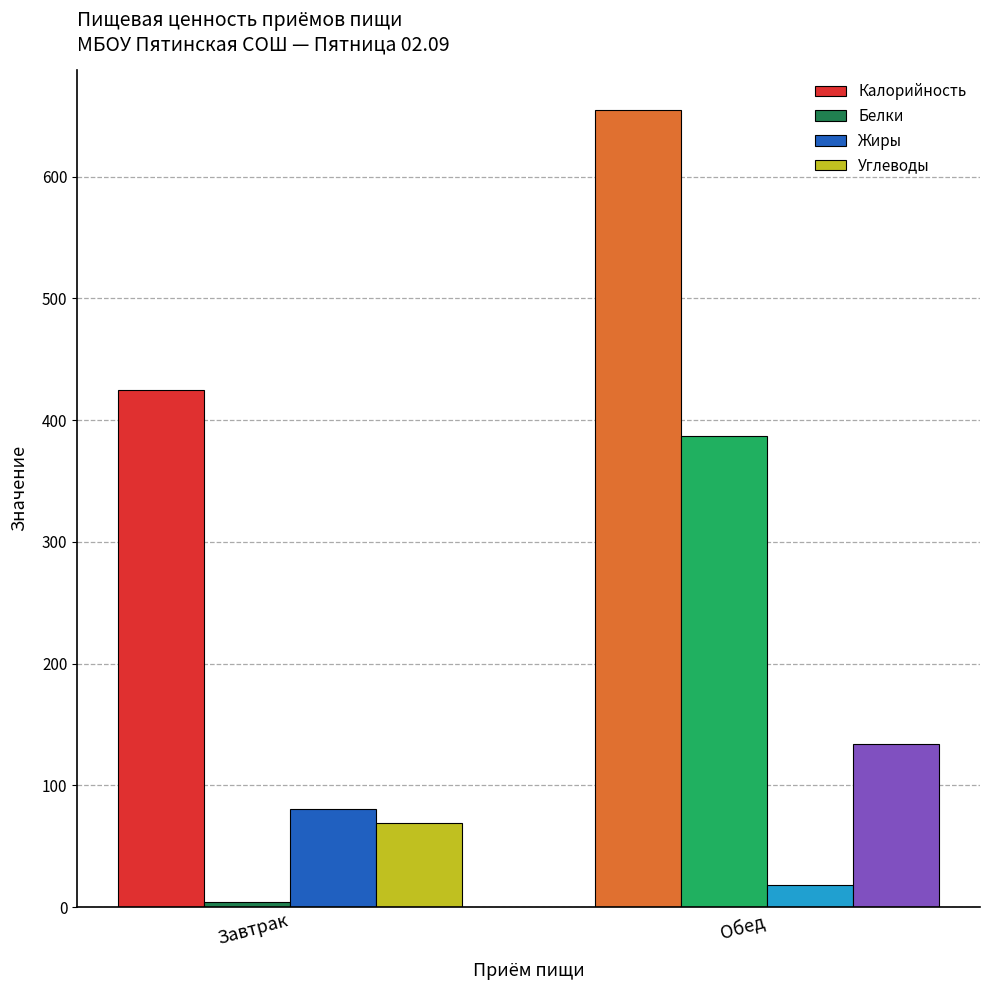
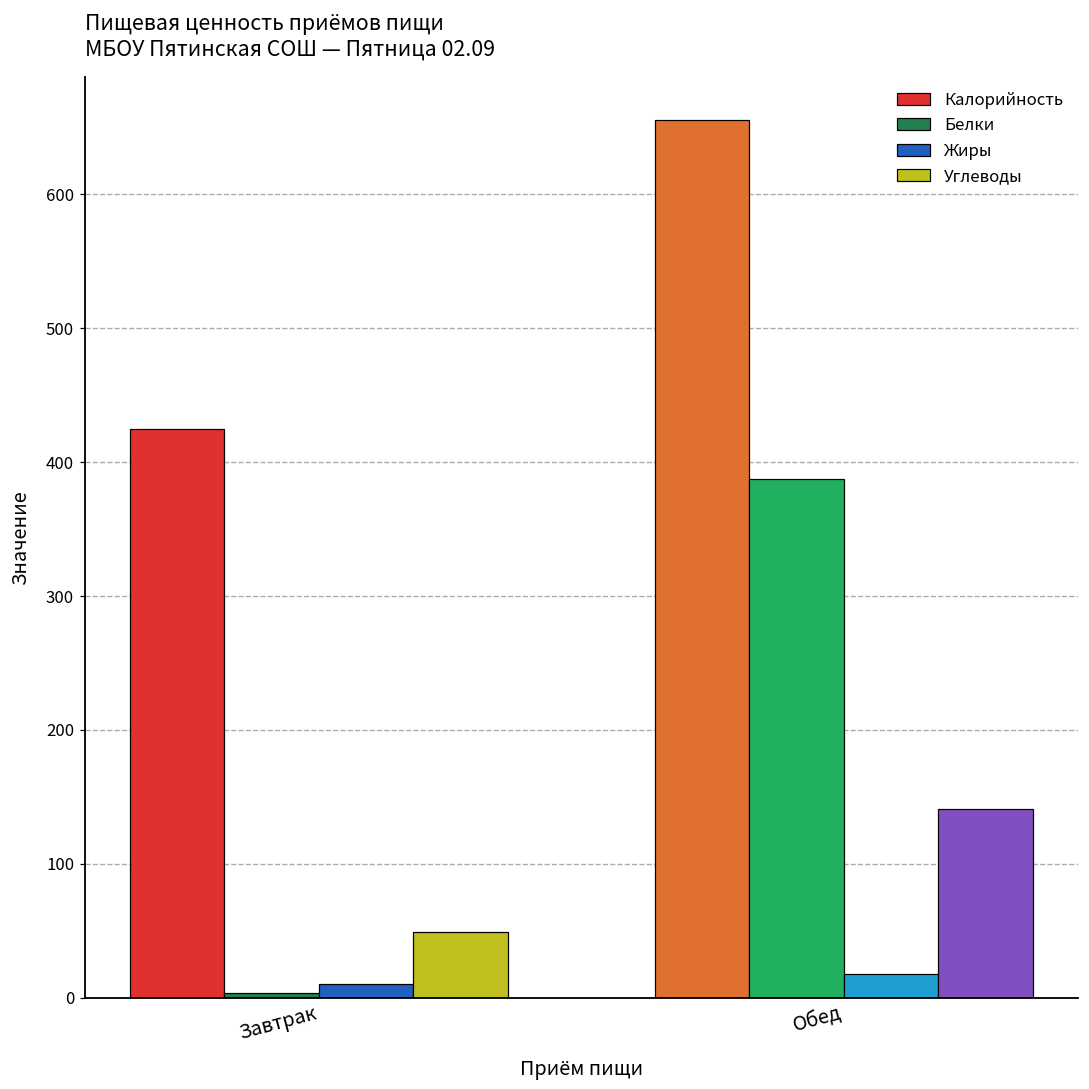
Жиры, Завтрак: 81 -> 10
Углеводы, Завтрак: 69 -> 49
Углеводы, Обед: 134 -> 141
